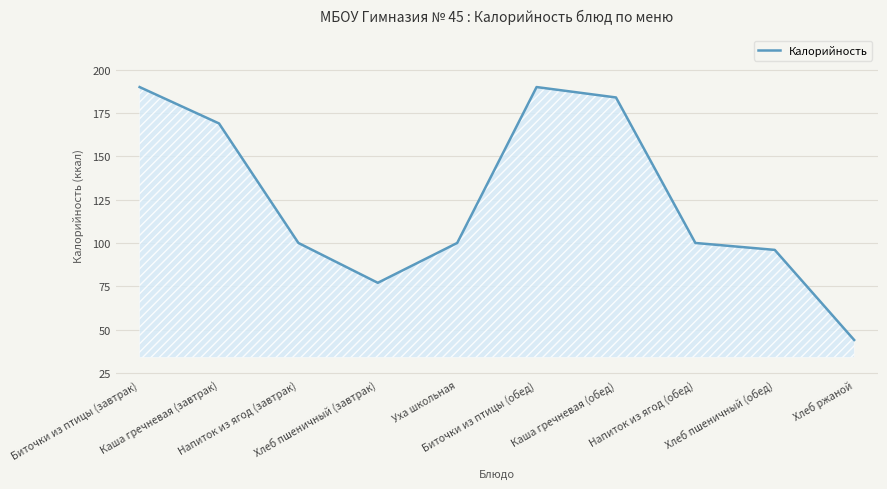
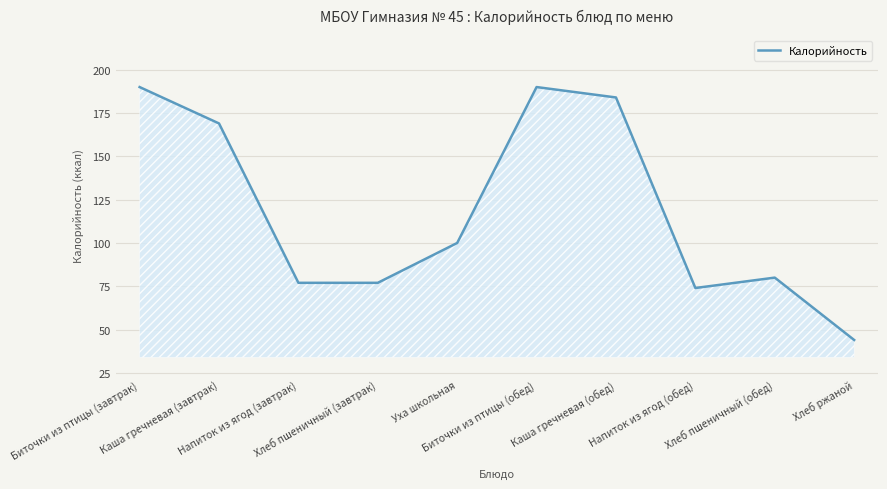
Напиток из ягод (завтрак): 100 -> 77
Напиток из ягод (обед): 100 -> 74
Хлеб пшеничный (обед): 96 -> 80
